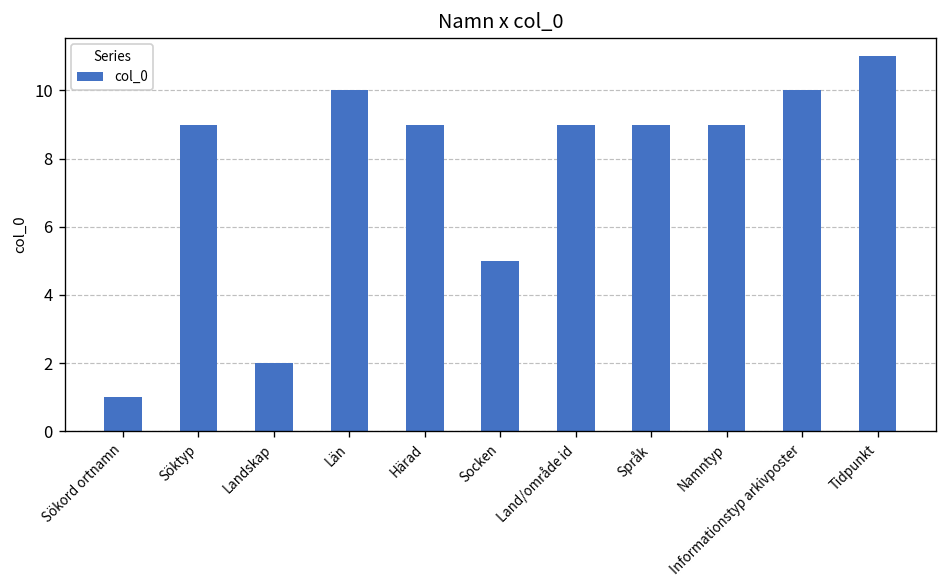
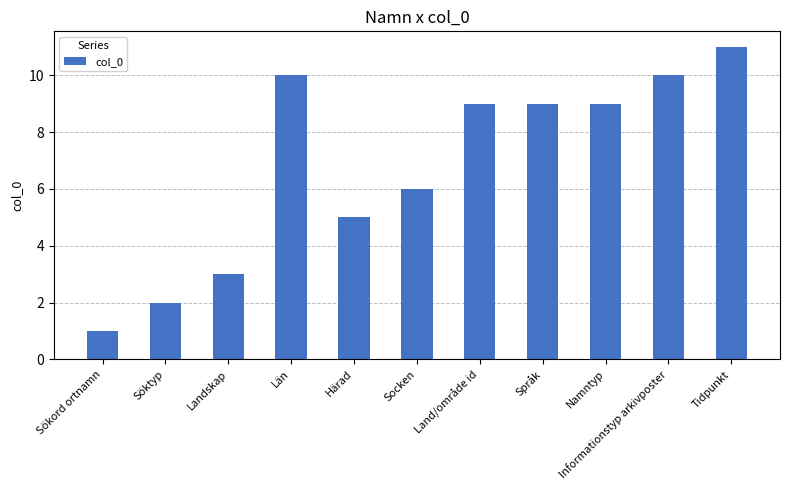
Söktyp: 9 -> 2
Landskap: 2 -> 3
Härad: 9 -> 5
Socken: 5 -> 6
